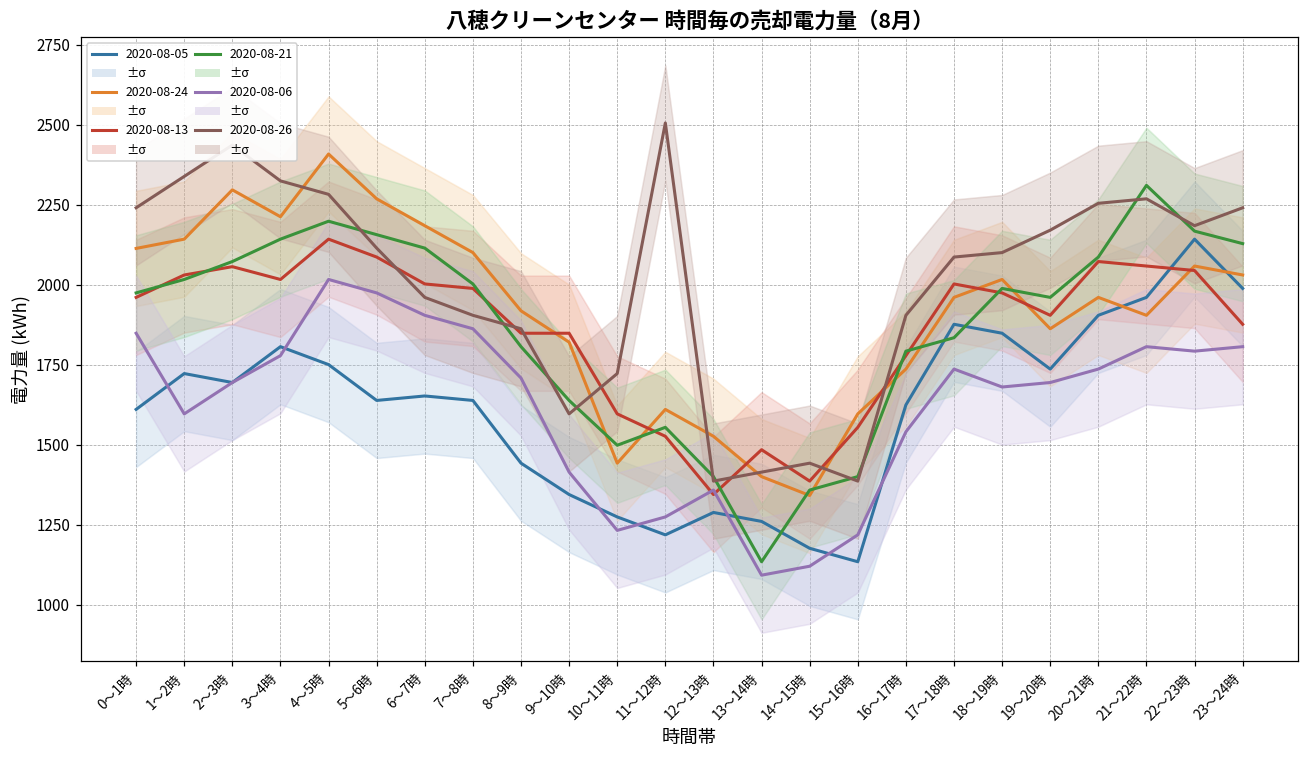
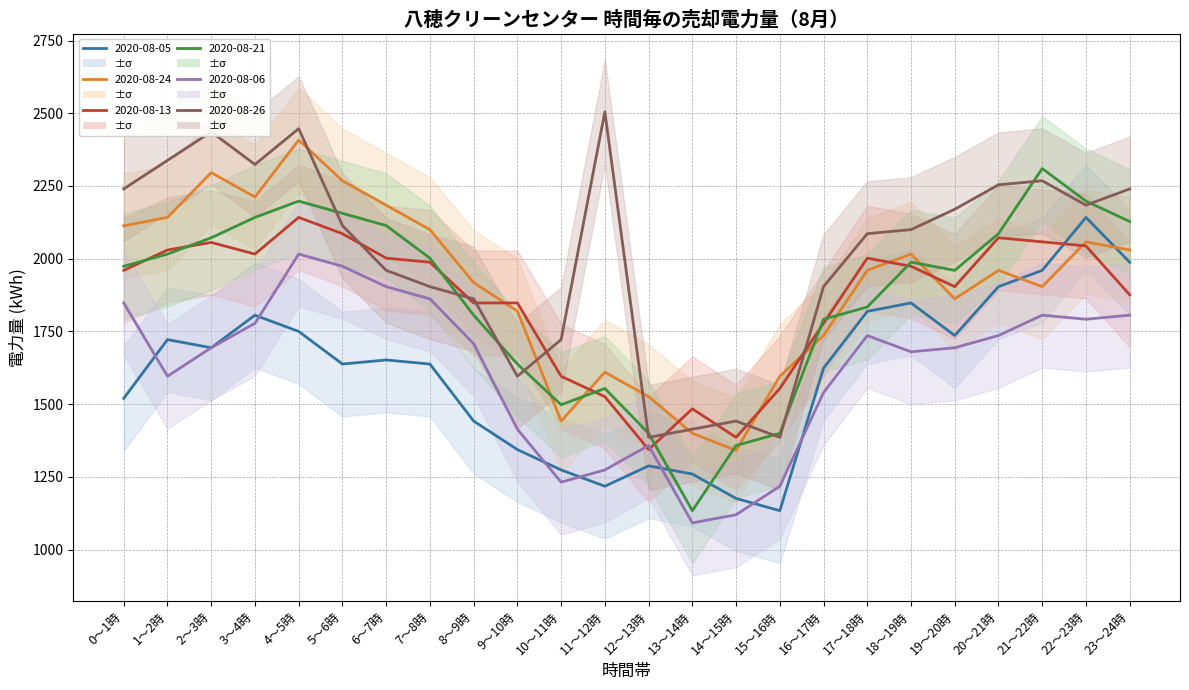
2020-08-05, 0～1時: 1610 -> 1520
2020-08-26, 4～5時: 2280 -> 2450
2020-08-05, 17～18時: 1880 -> 1820
2020-08-21, 22～23時: 2170 -> 2200
